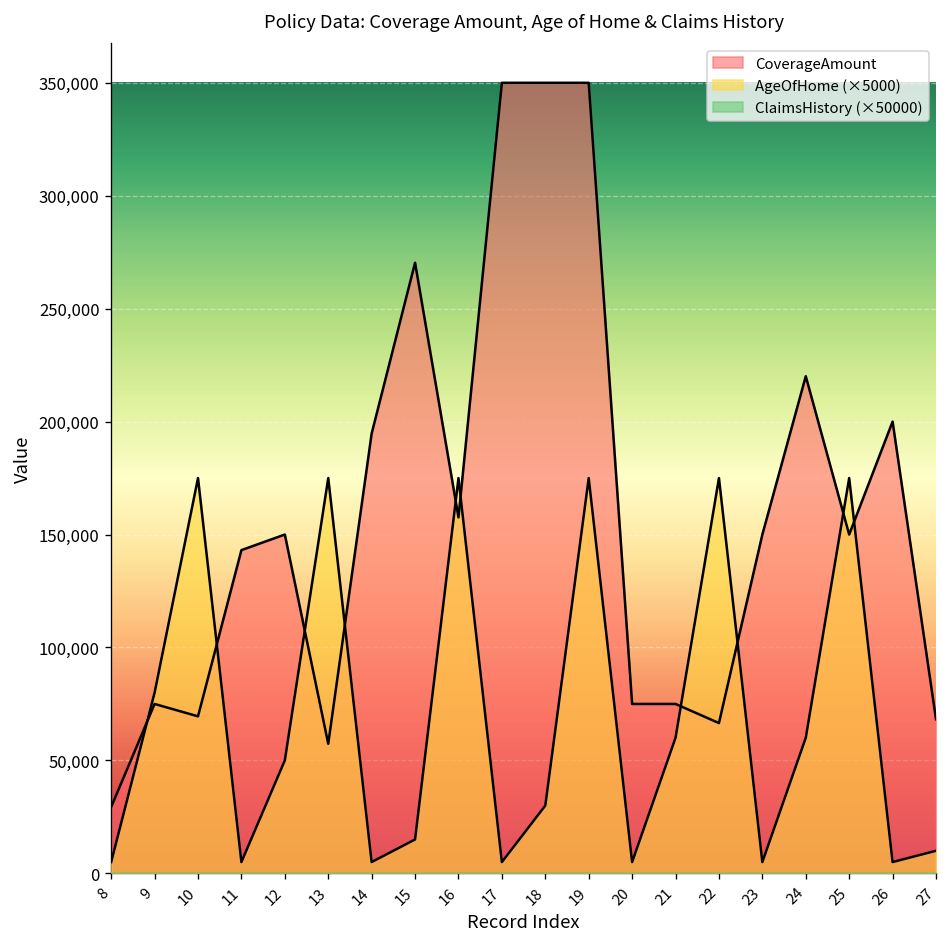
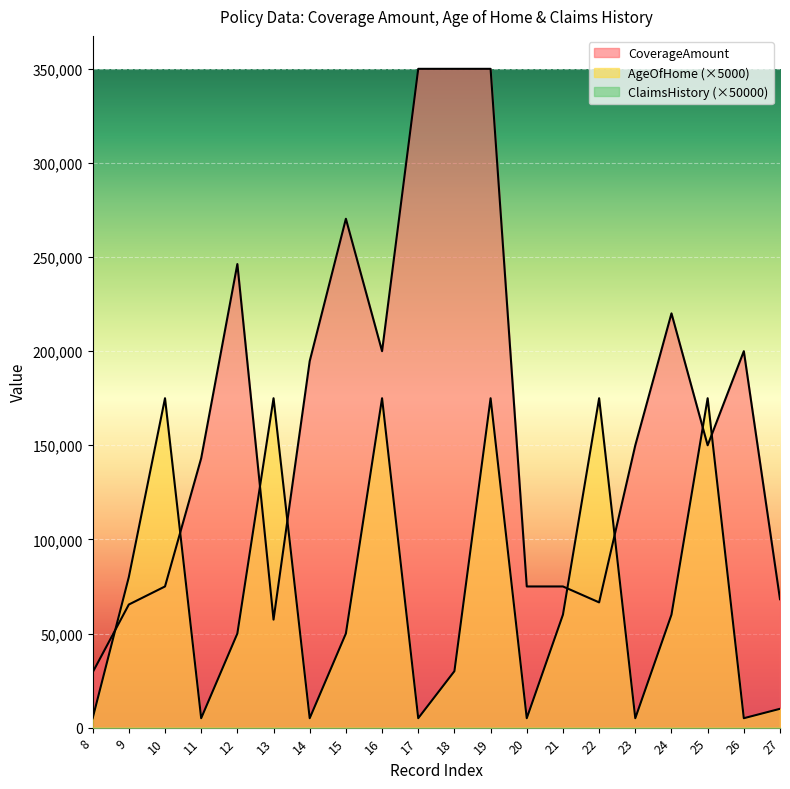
CoverageAmount, 9: 75,000 -> 65,000
CoverageAmount, 10: 70,000 -> 75,000
CoverageAmount, 12: 150,000 -> 246,000
AgeOfHome (×5000), 15: 15,000 -> 50,000
CoverageAmount, 16: 158,000 -> 200,000
